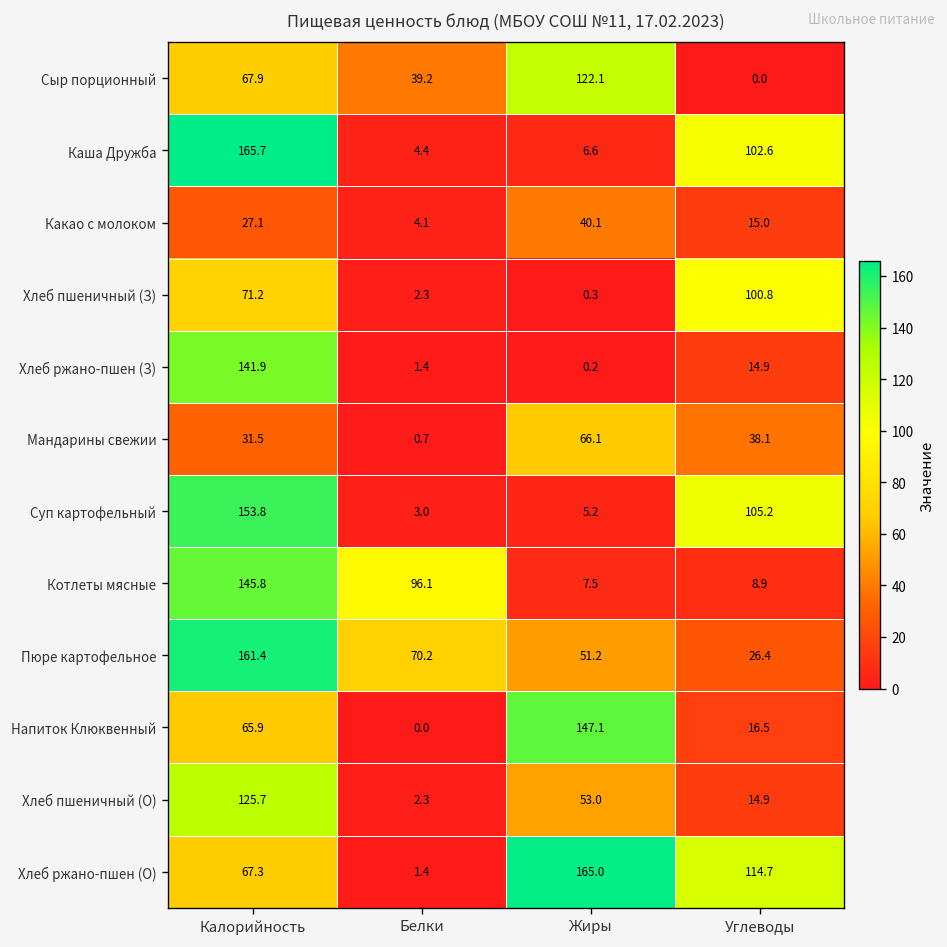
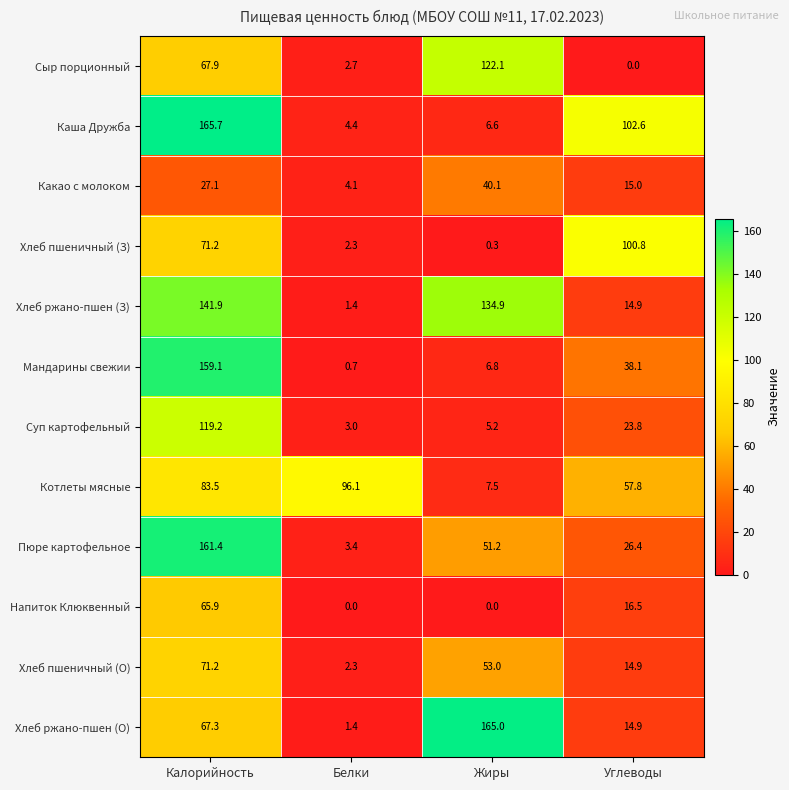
Сыр порционный, Белки: 39.2 -> 2.7
Хлеб ржано-пшен (З), Жиры: 0.2 -> 134.9
Мандарины свежии, Калорийность: 31.5 -> 159.1
Мандарины свежии, Жиры: 66.1 -> 6.8
Суп картофельный, Калорийность: 153.8 -> 119.2
Суп картофельный, Углеводы: 105.2 -> 23.8
Котлеты мясные, Калорийность: 145.8 -> 83.5
Котлеты мясные, Углеводы: 8.9 -> 57.8
Пюре картофельное, Белки: 70.2 -> 3.4
Напиток Клюквенный, Жиры: 147.1 -> 0.0
Хлеб пшеничный (О), Калорийность: 125.7 -> 71.2
Хлеб ржано-пшен (О), Углеводы: 114.7 -> 14.9
